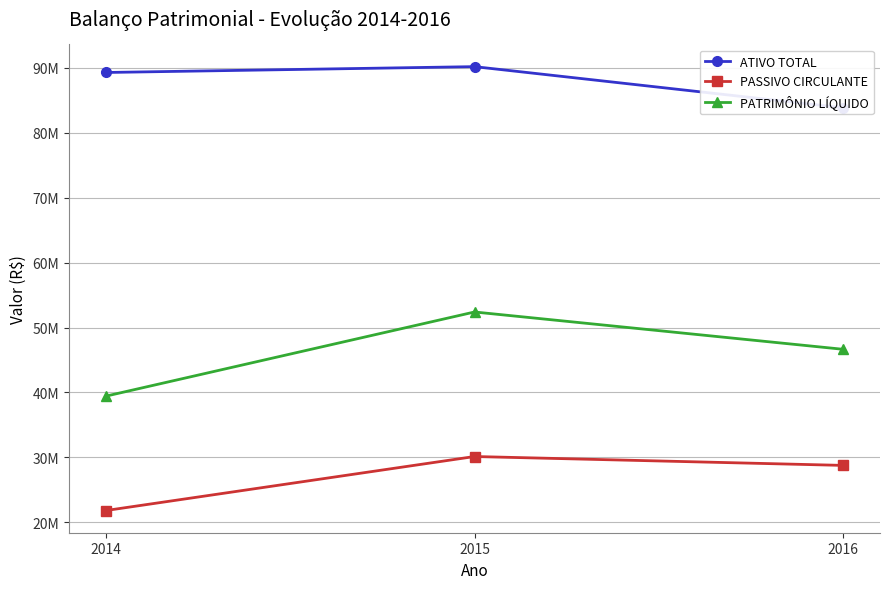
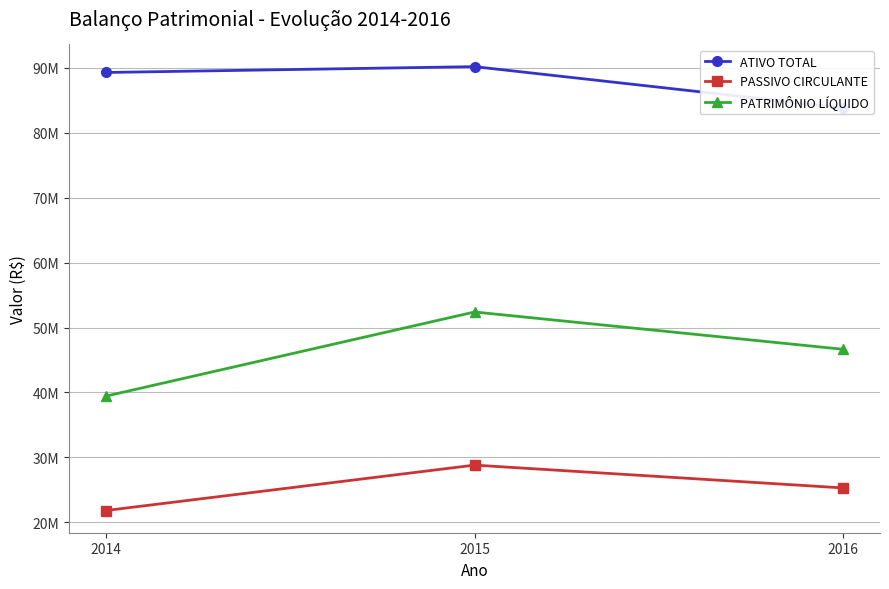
PASSIVO CIRCULANTE, 2015: 30000000 -> 29000000
PASSIVO CIRCULANTE, 2016: 29000000 -> 25000000
